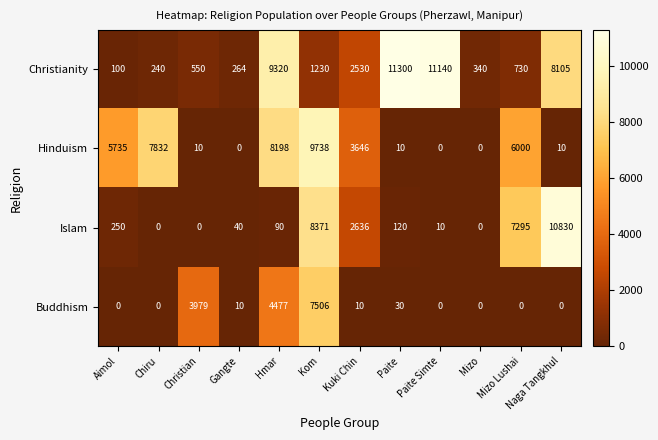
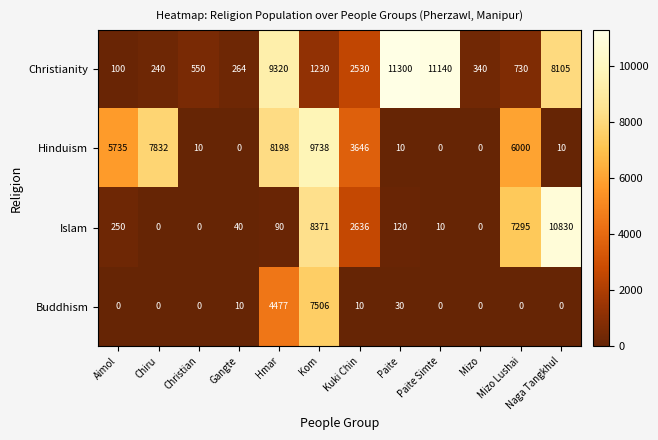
Buddhism, Christian: 3979 -> 0
